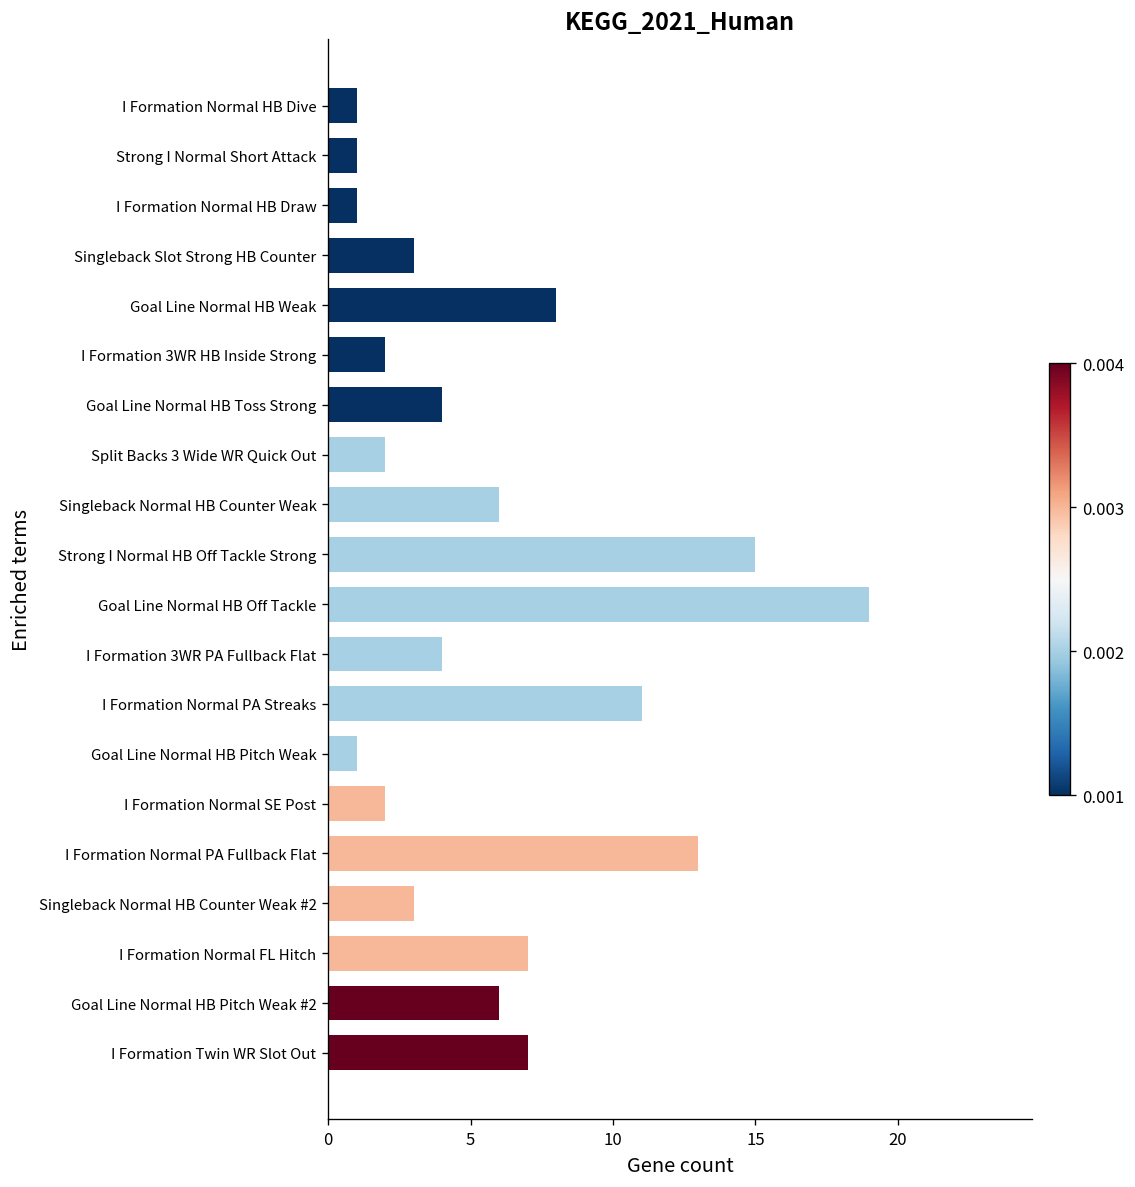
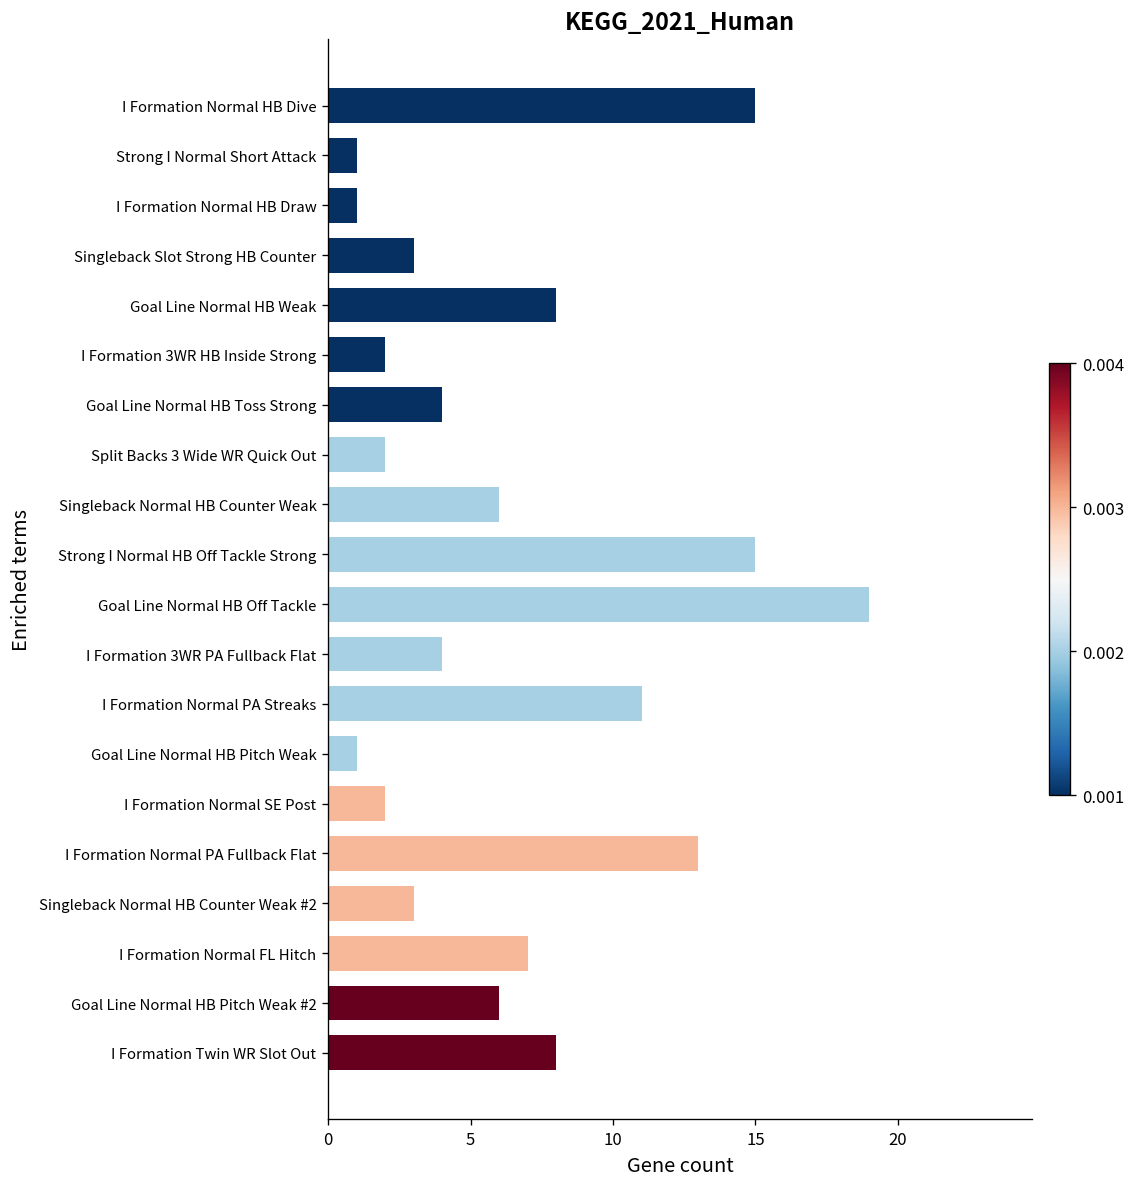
I Formation Normal HB Dive: 1 -> 15
I Formation Twin WR Slot Out: 7 -> 8
